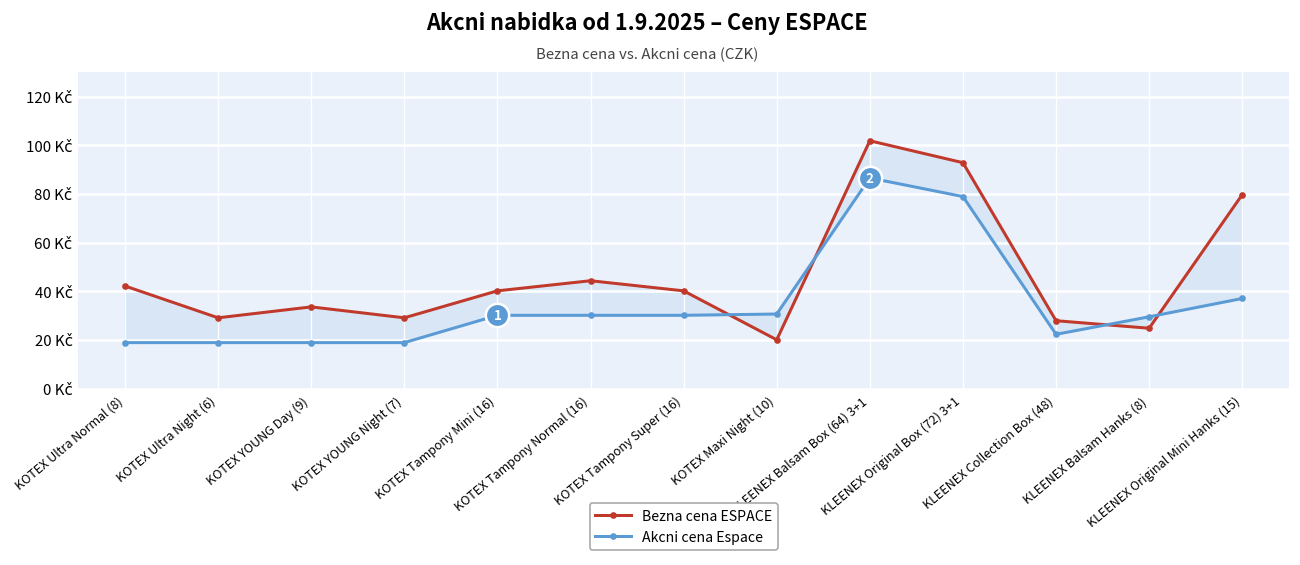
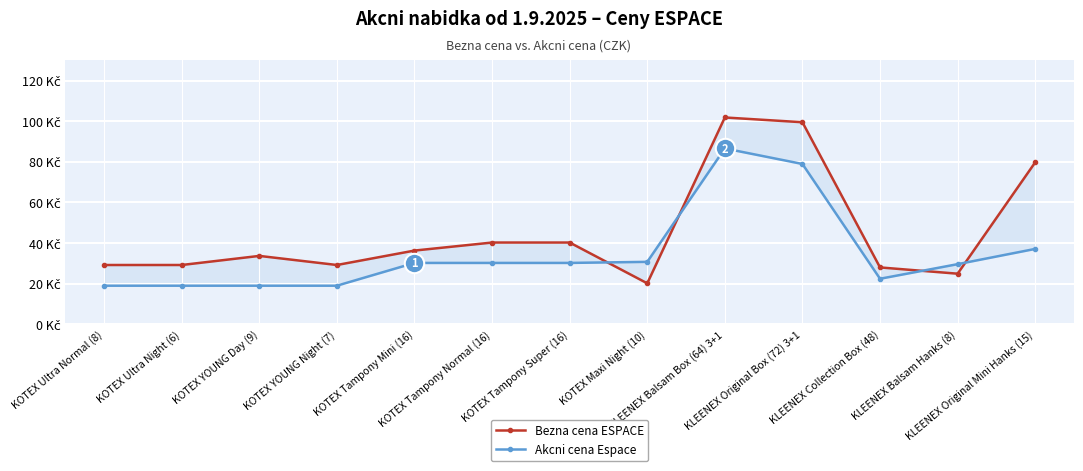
Bezna cena ESPACE, KOTEX Ultra Normal (8): 42 Kč -> 29 Kč
Bezna cena ESPACE, KOTEX Tampony Mini (16): 40 Kč -> 36 Kč
Bezna cena ESPACE, KOTEX Tampony Normal (16): 44 Kč -> 40 Kč
Bezna cena ESPACE, KLEENEX Original Box (72) 3+1: 93 Kč -> 100 Kč
